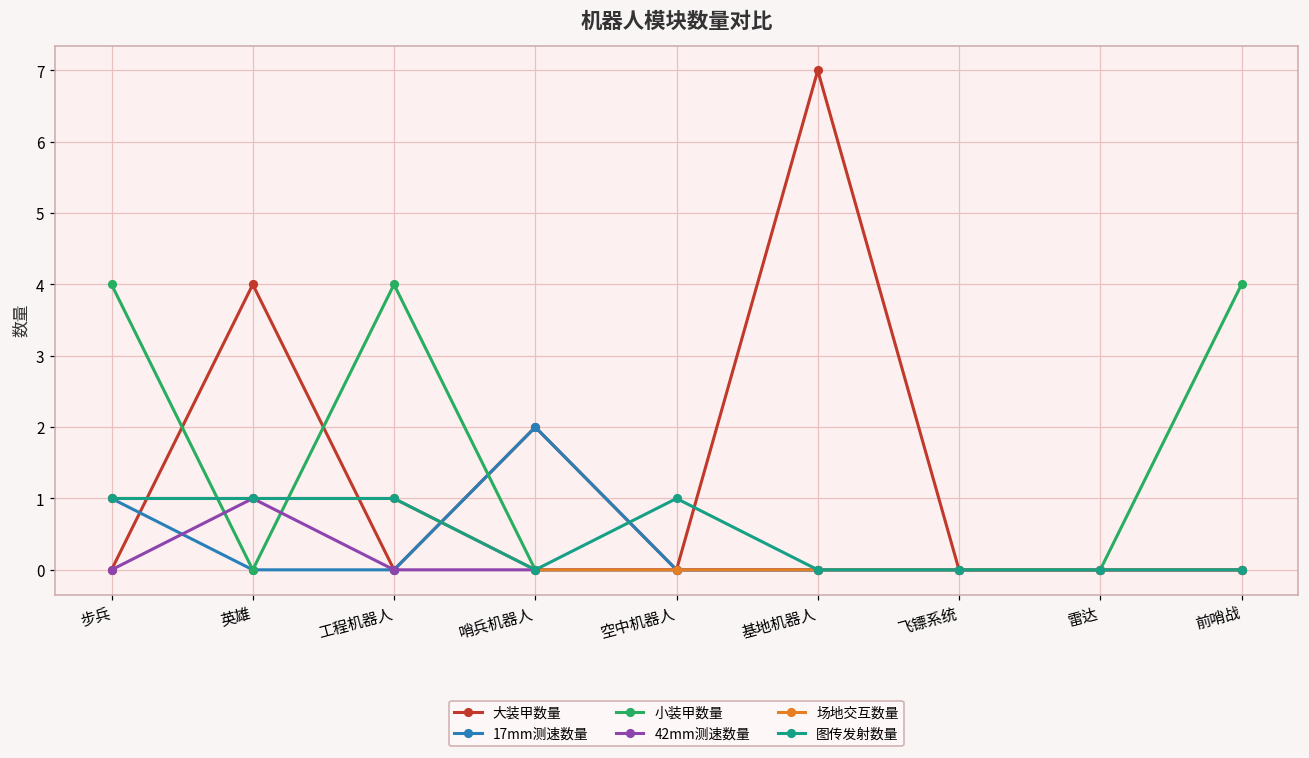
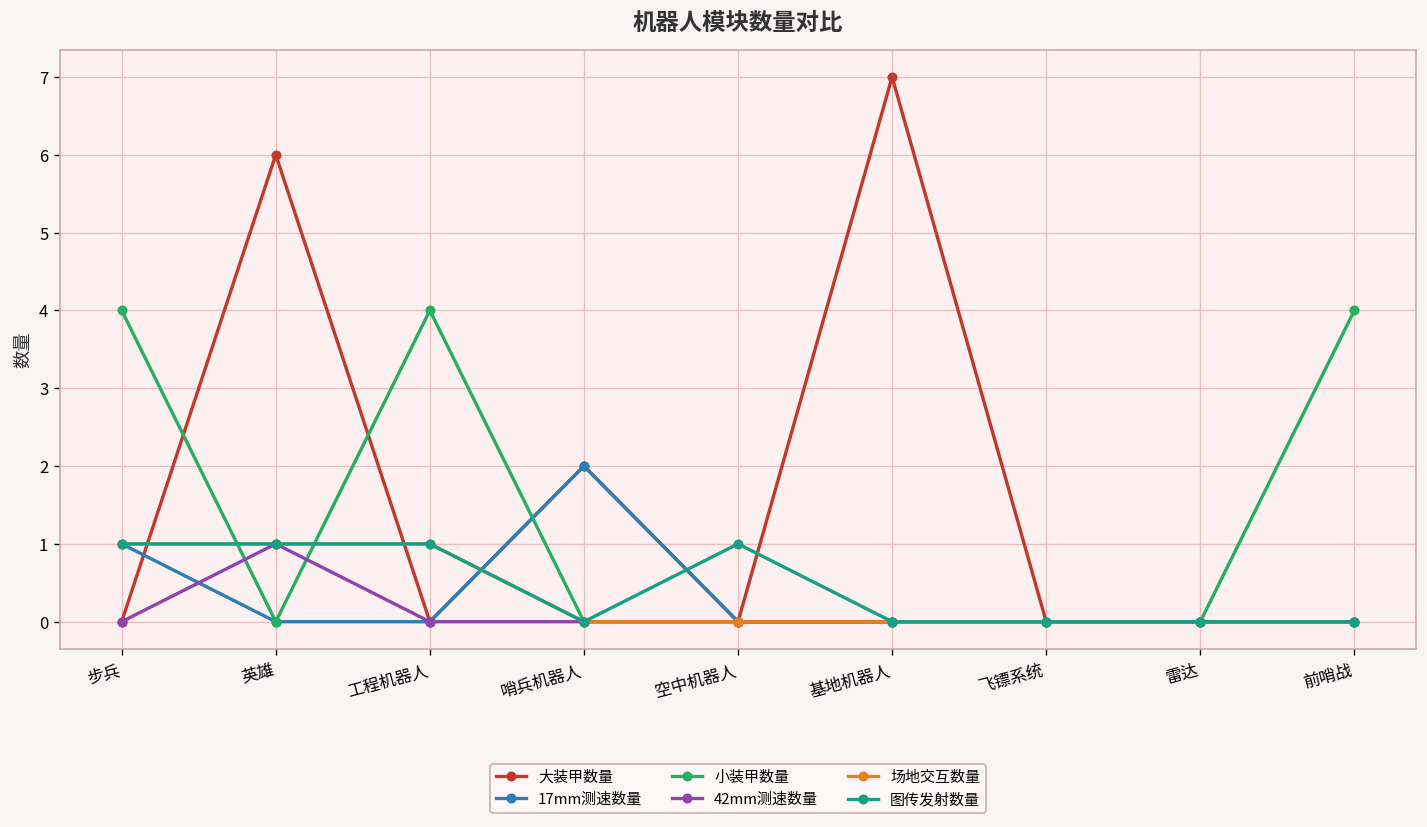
大装甲数量, 英雄: 4 -> 6
